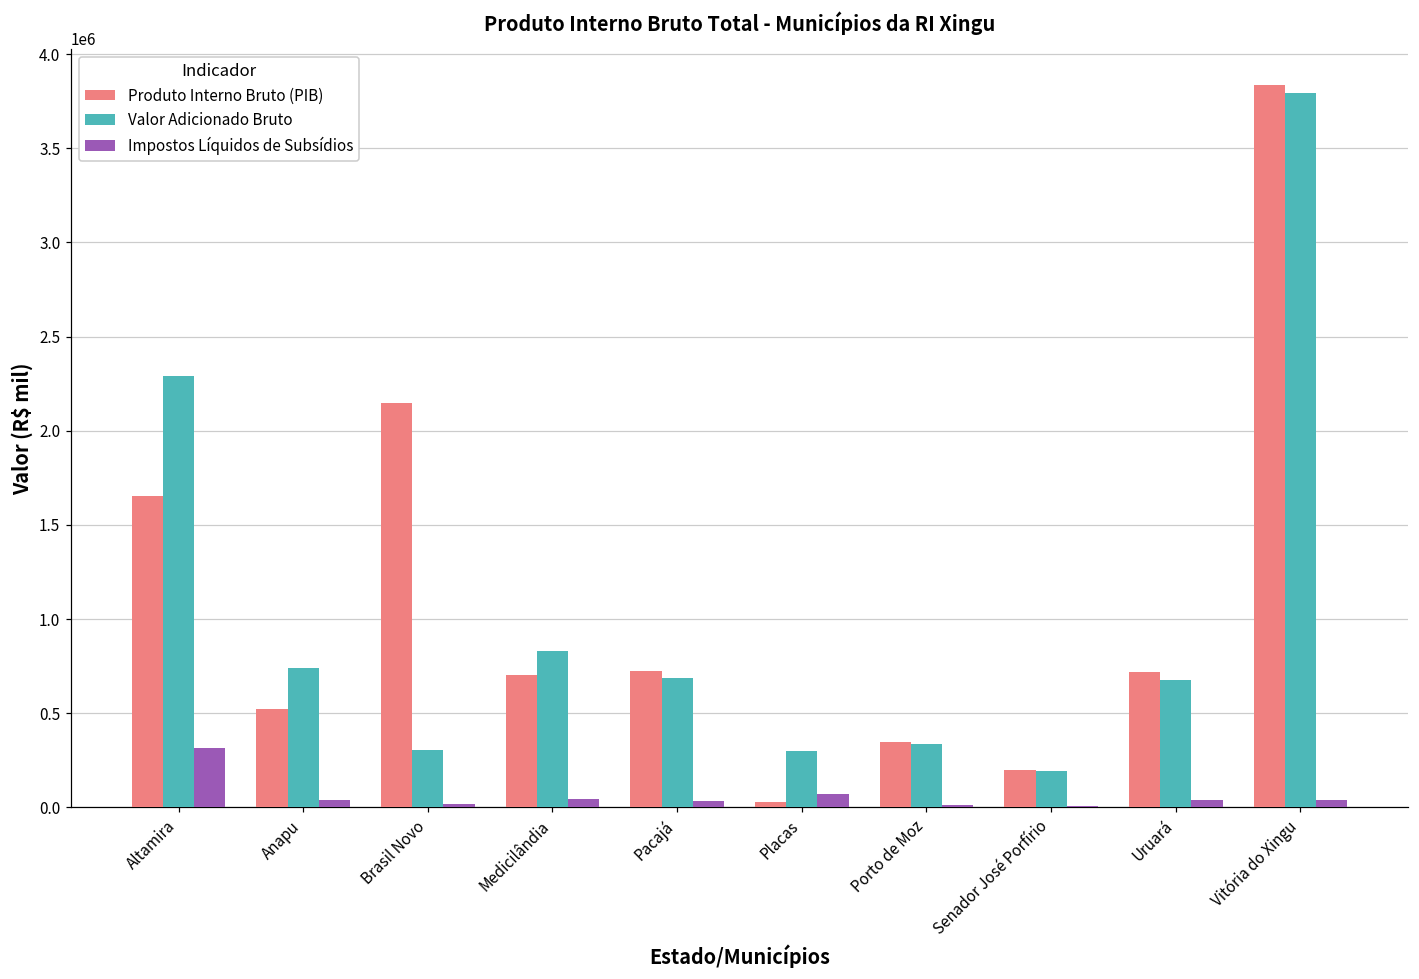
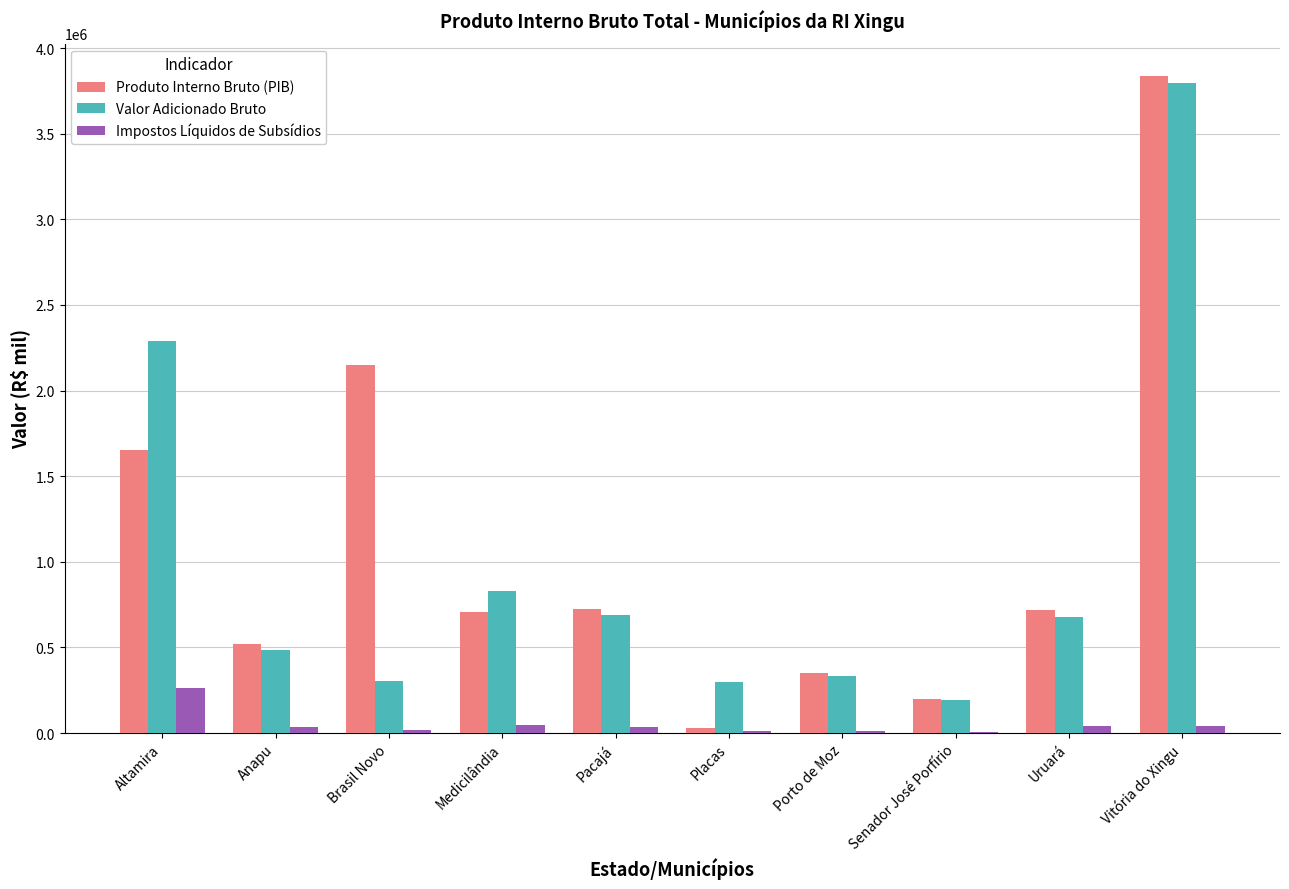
Impostos Líquidos de Subsídios, Altamira: 320000 -> 270000
Valor Adicionado Bruto, Anapu: 740000 -> 480000
Impostos Líquidos de Subsídios, Placas: 70000 -> 10000
